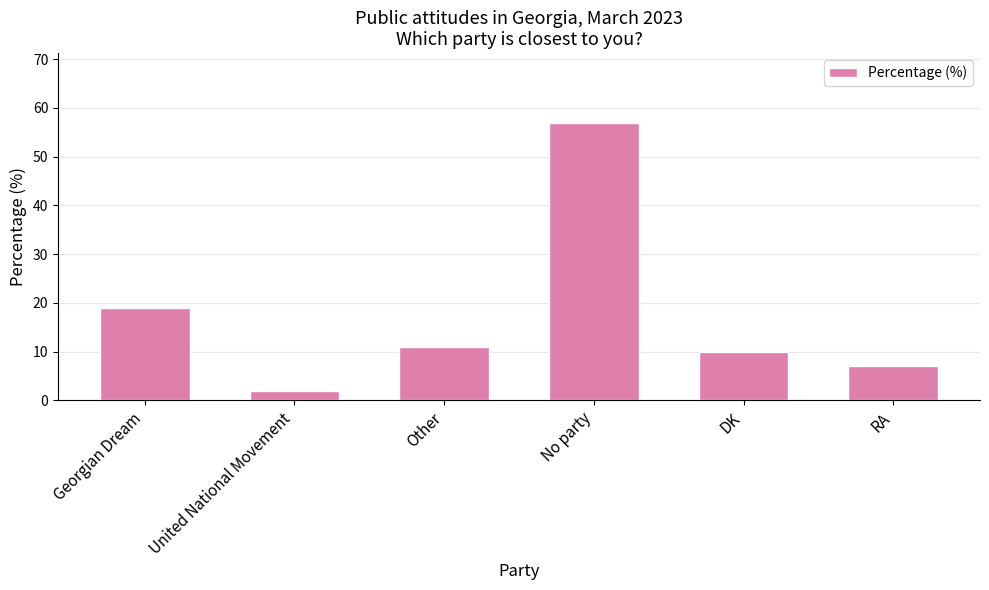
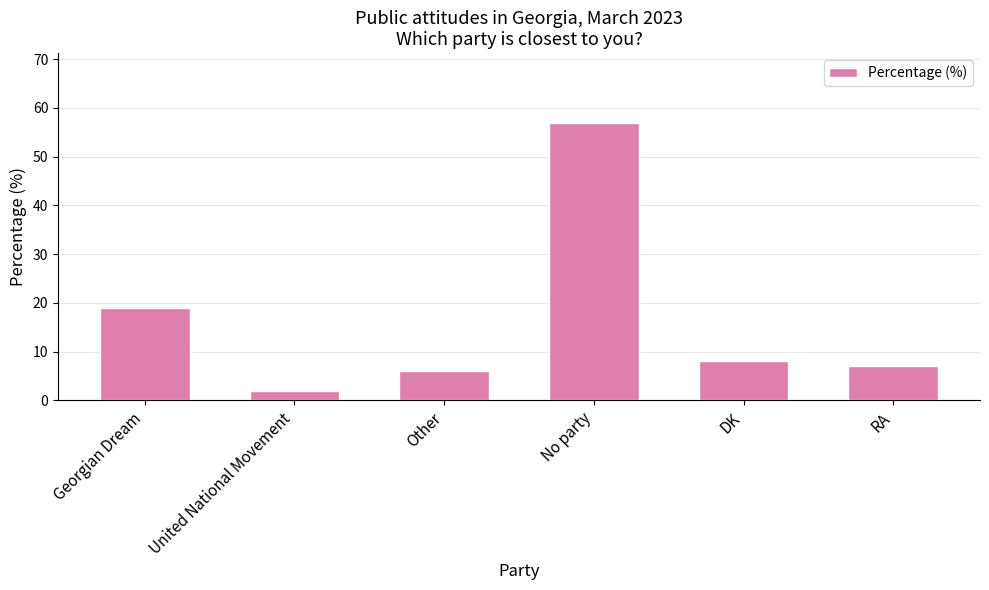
Other: 11 -> 6
DK: 10 -> 8
